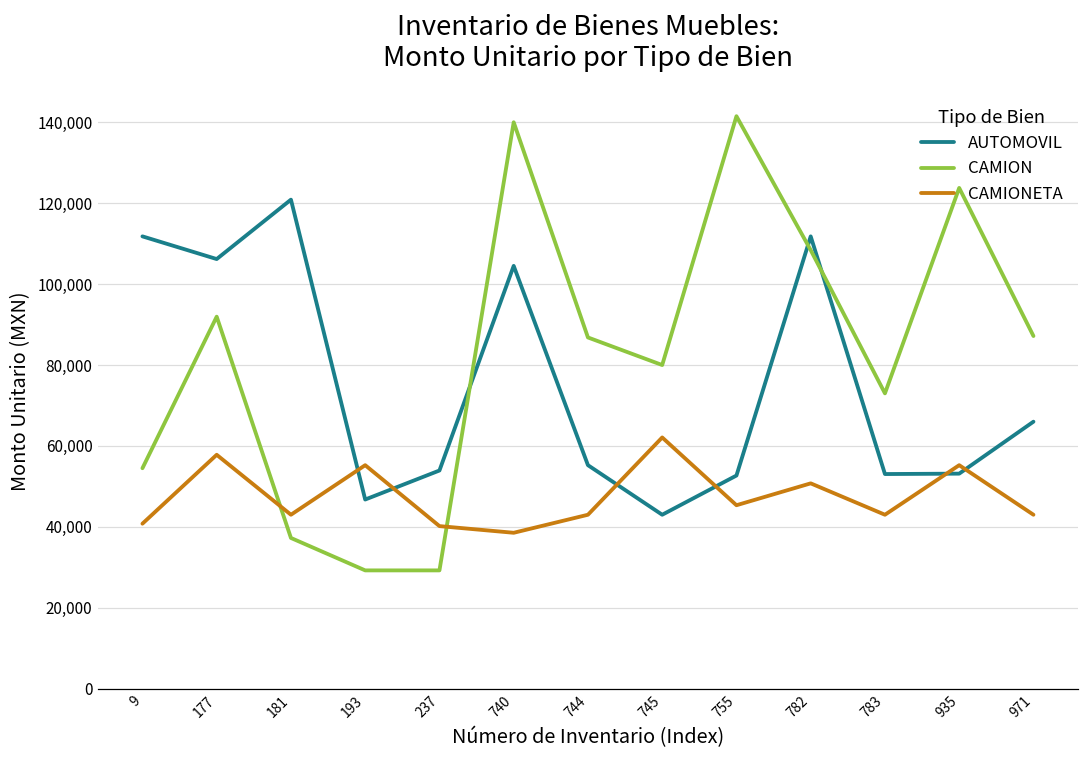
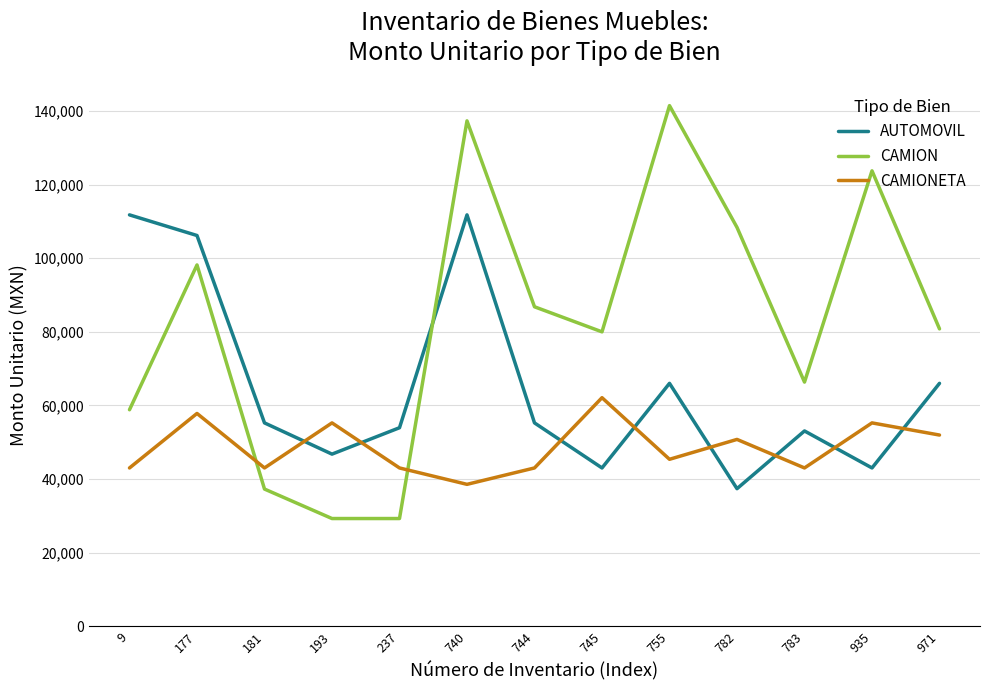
CAMION, 9: 55,000 -> 59,000
CAMIONETA, 9: 41,000 -> 43,000
CAMION, 177: 92,000 -> 98,000
AUTOMOVIL, 181: 121,000 -> 55,000
CAMIONETA, 237: 40,000 -> 43,000
AUTOMOVIL, 740: 105,000 -> 112,000
CAMION, 740: 140,000 -> 137,000
AUTOMOVIL, 755: 53,000 -> 66,000
AUTOMOVIL, 782: 112,000 -> 37,000
CAMION, 783: 73,000 -> 66,000
AUTOMOVIL, 935: 53,000 -> 43,000
CAMION, 971: 87,000 -> 81,000
CAMIONETA, 971: 43,000 -> 52,000
